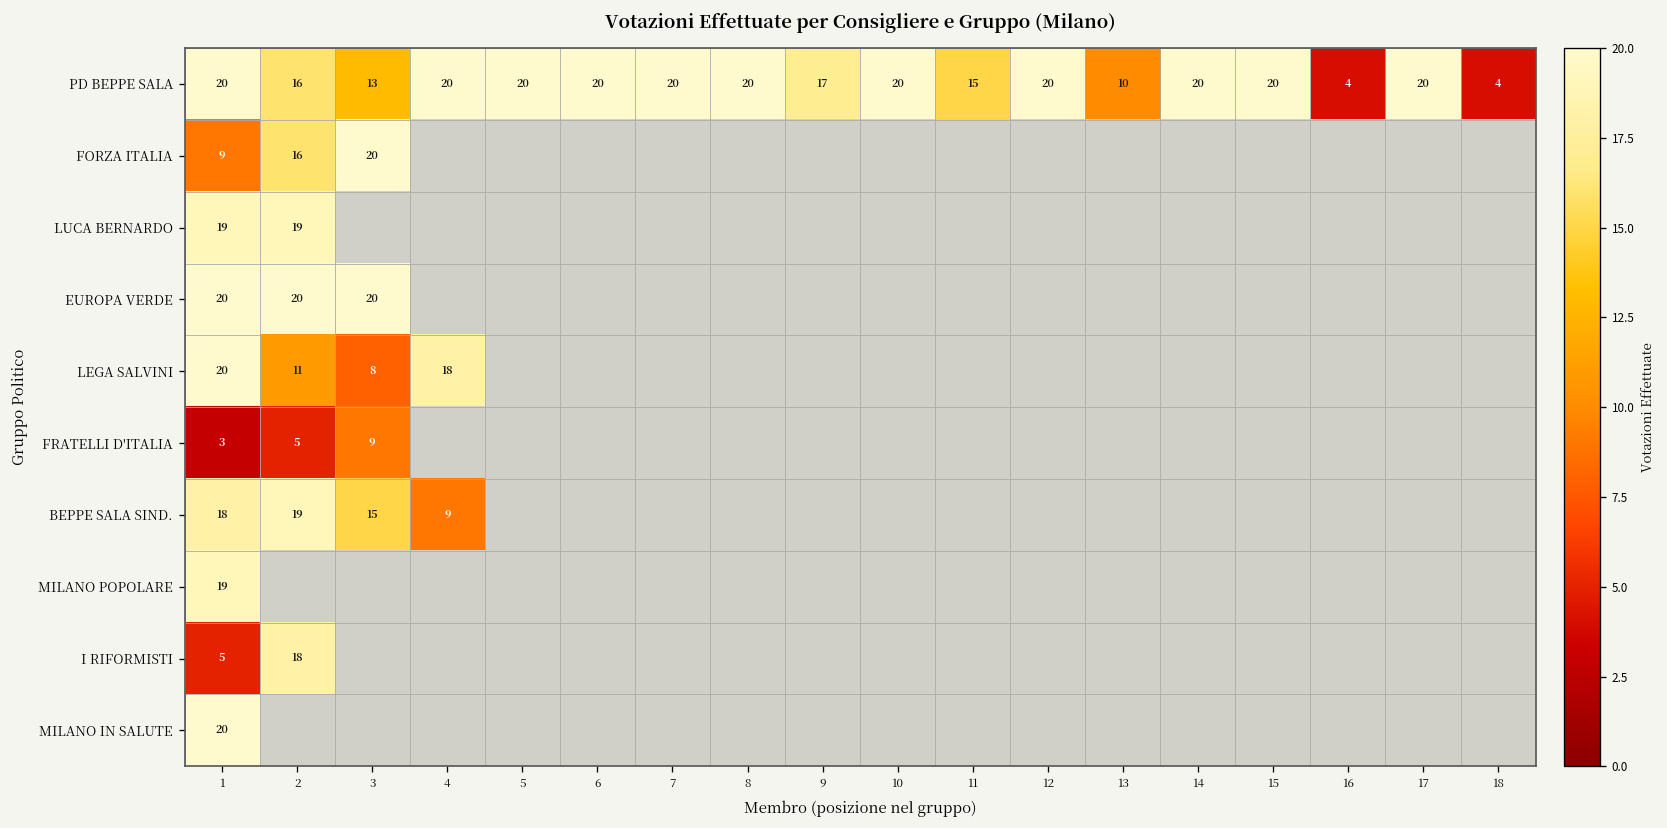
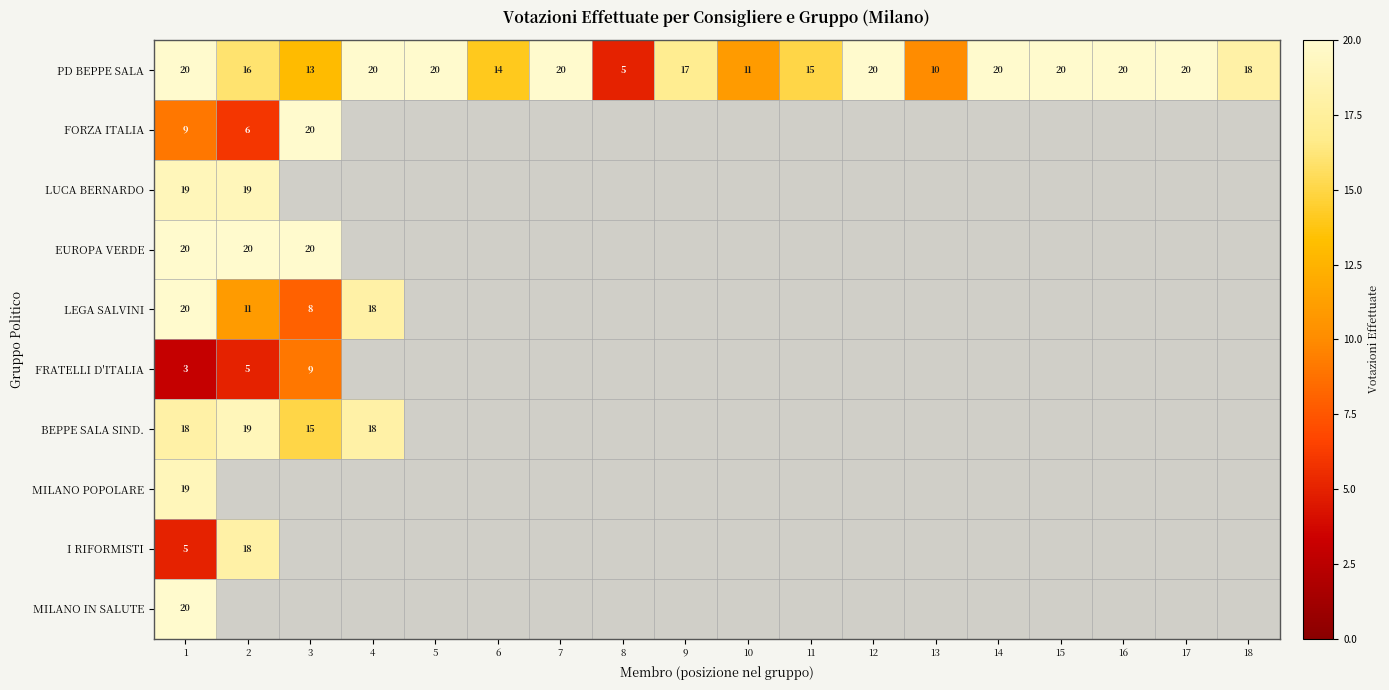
PD BEPPE SALA, 6: 20 -> 14
PD BEPPE SALA, 8: 20 -> 5
PD BEPPE SALA, 10: 20 -> 11
PD BEPPE SALA, 16: 4 -> 20
PD BEPPE SALA, 18: 4 -> 18
FORZA ITALIA, 2: 16 -> 6
BEPPE SALA SIND., 4: 9 -> 18
